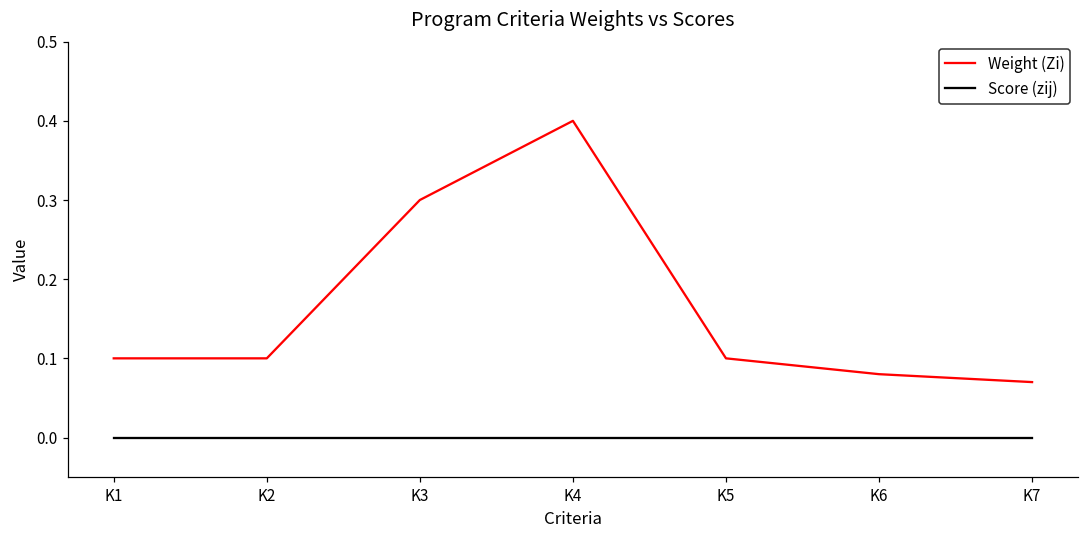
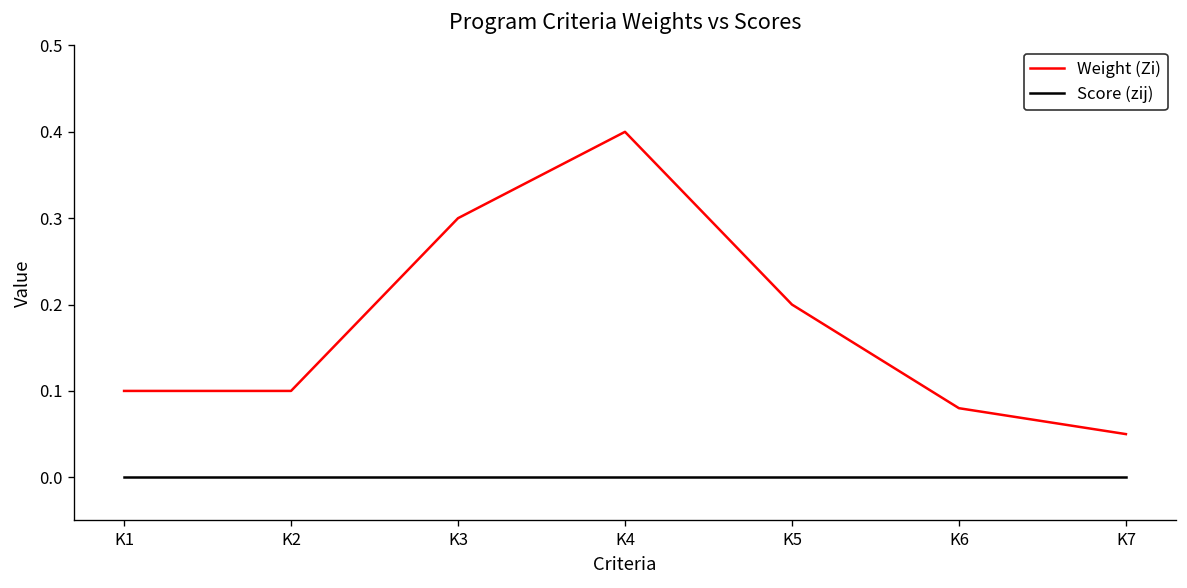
Weight (Zi), K5: 0.1 -> 0.2
Weight (Zi), K7: 0.07 -> 0.05
